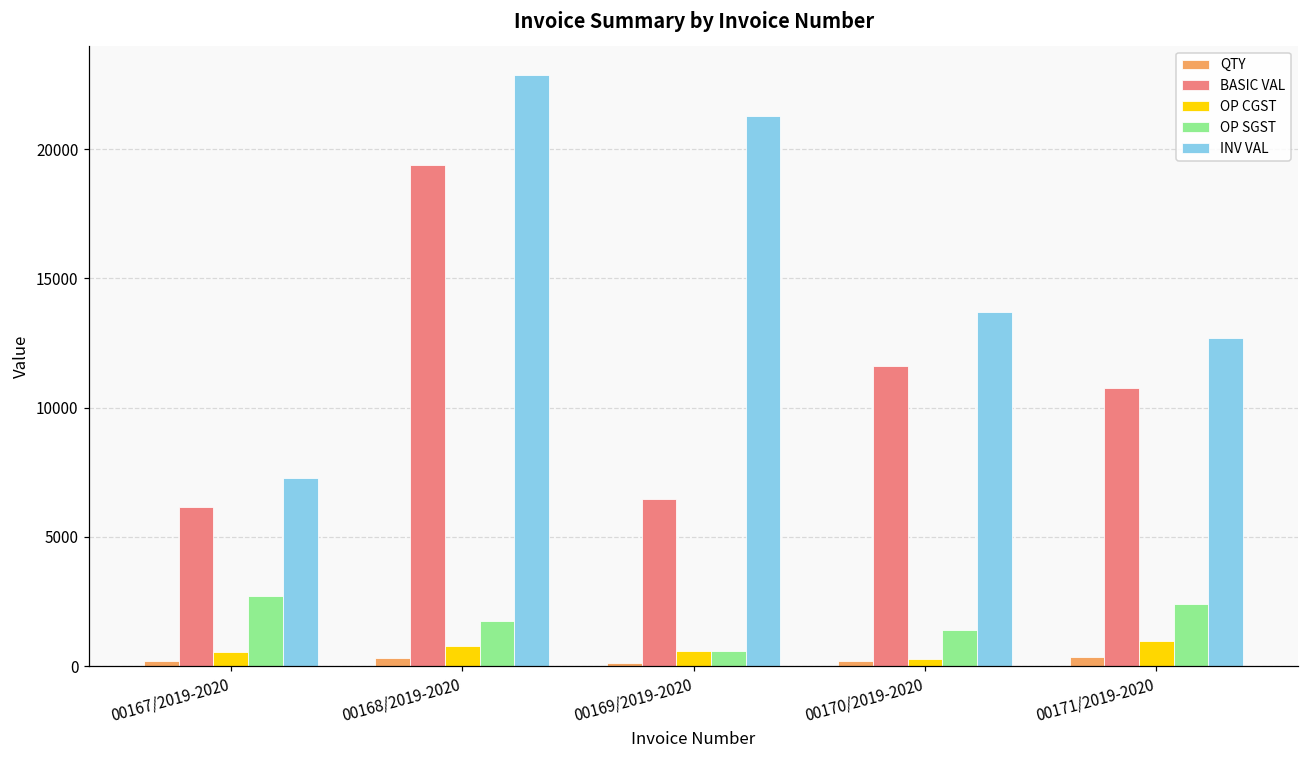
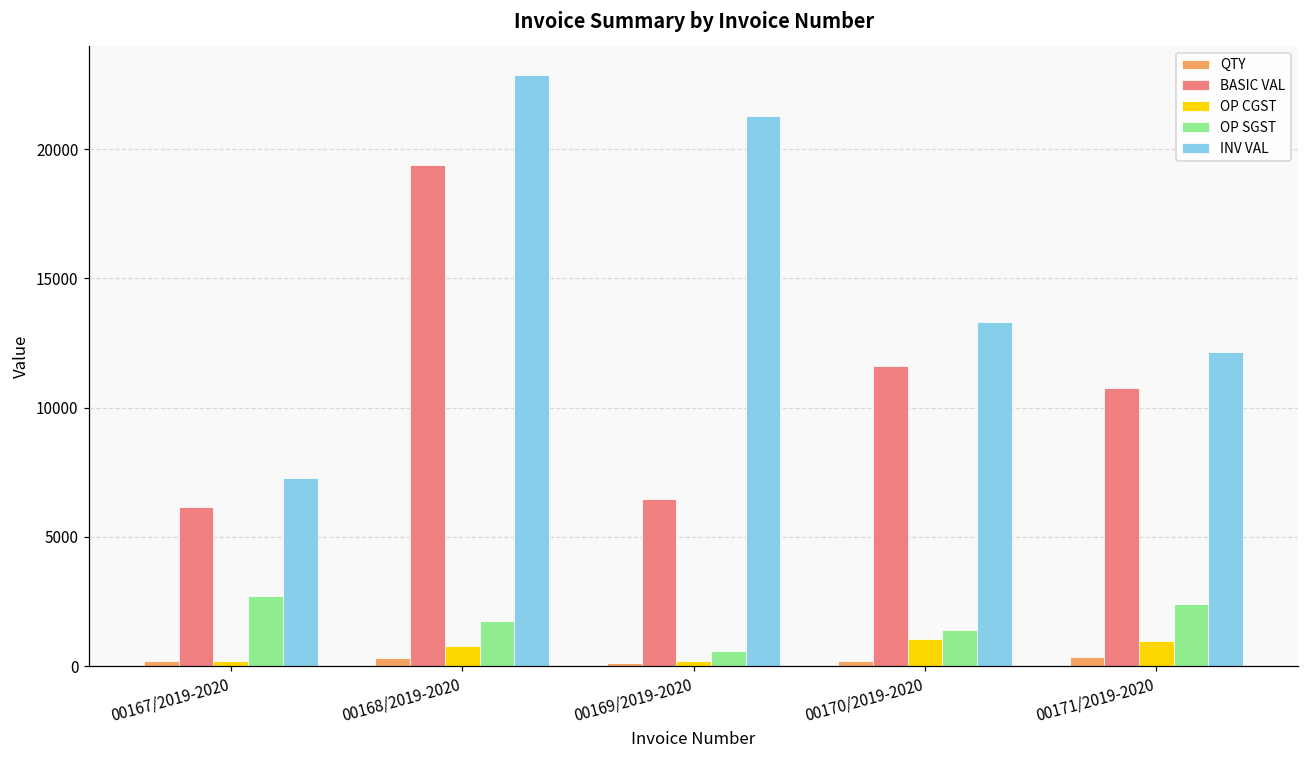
OP CGST, 00167/2019-2020: 600 -> 200
OP CGST, 00169/2019-2020: 600 -> 200
OP CGST, 00170/2019-2020: 300 -> 1000
INV VAL, 00170/2019-2020: 13700 -> 13300
INV VAL, 00171/2019-2020: 12700 -> 12200
